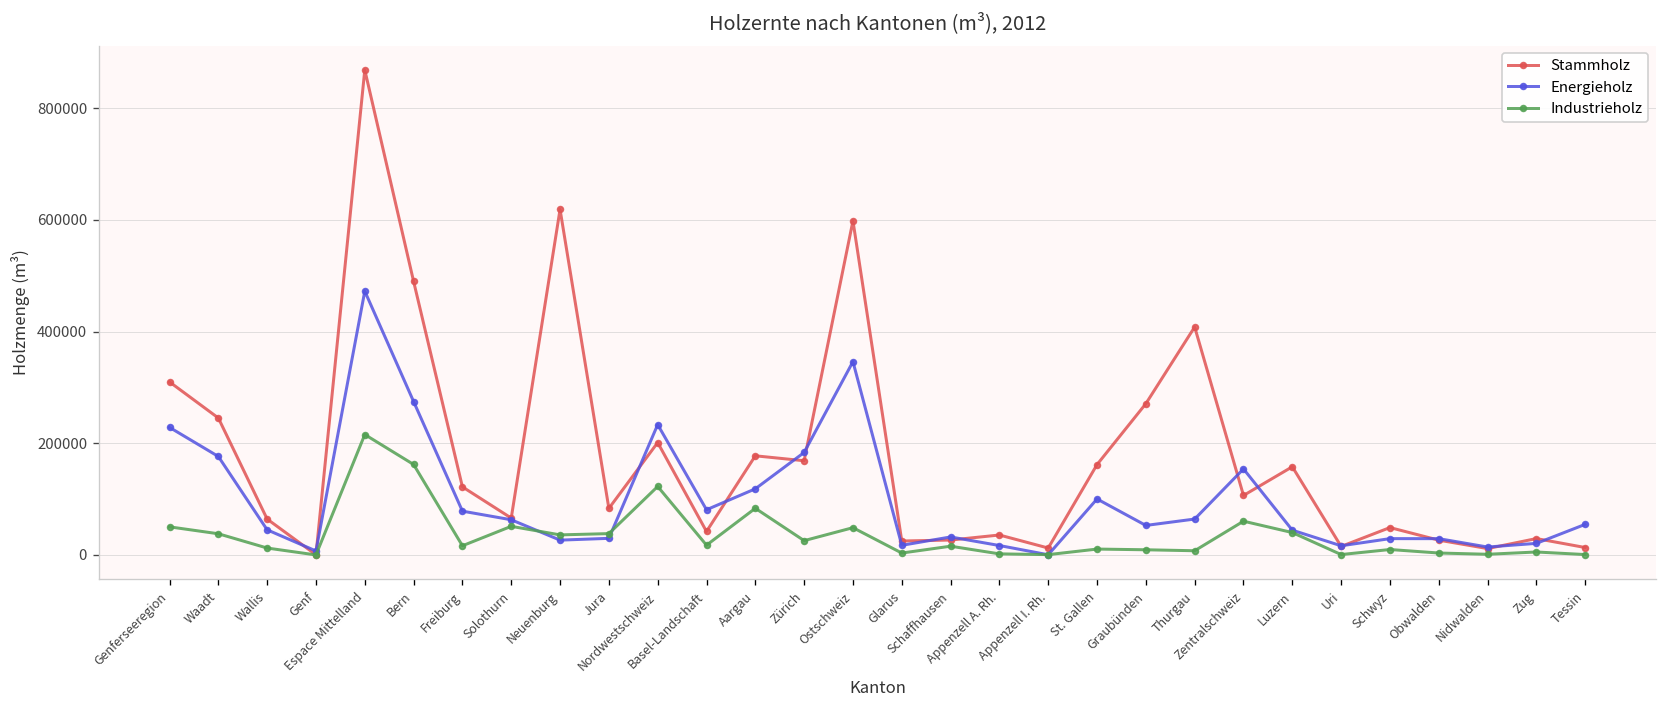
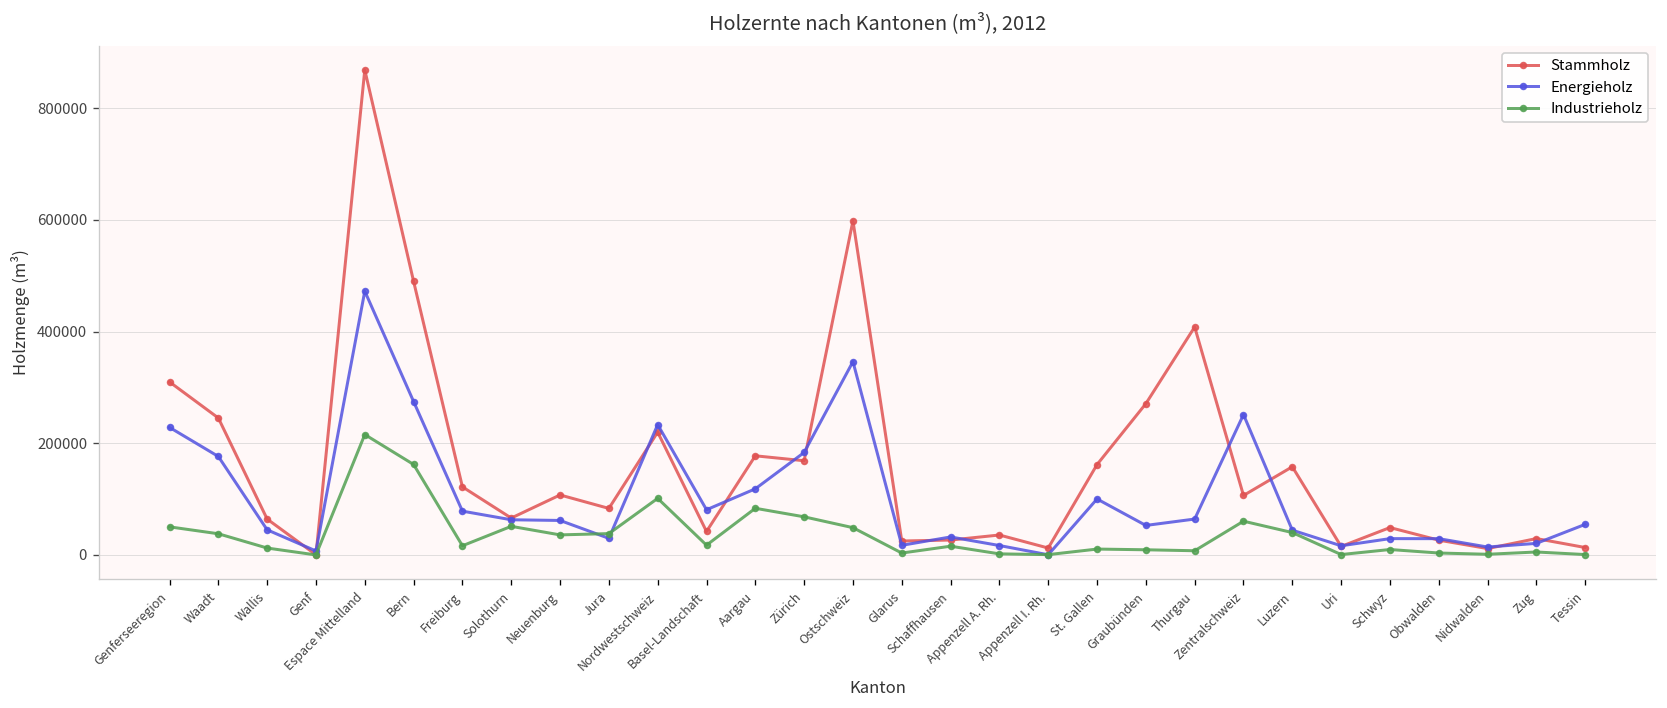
Stammholz, Neuenburg: 620000 -> 110000
Energieholz, Neuenburg: 30000 -> 60000
Stammholz, Nordwestschweiz: 200000 -> 220000
Industrieholz, Nordwestschweiz: 120000 -> 100000
Industrieholz, Zürich: 30000 -> 70000
Energieholz, Zentralschweiz: 150000 -> 250000
